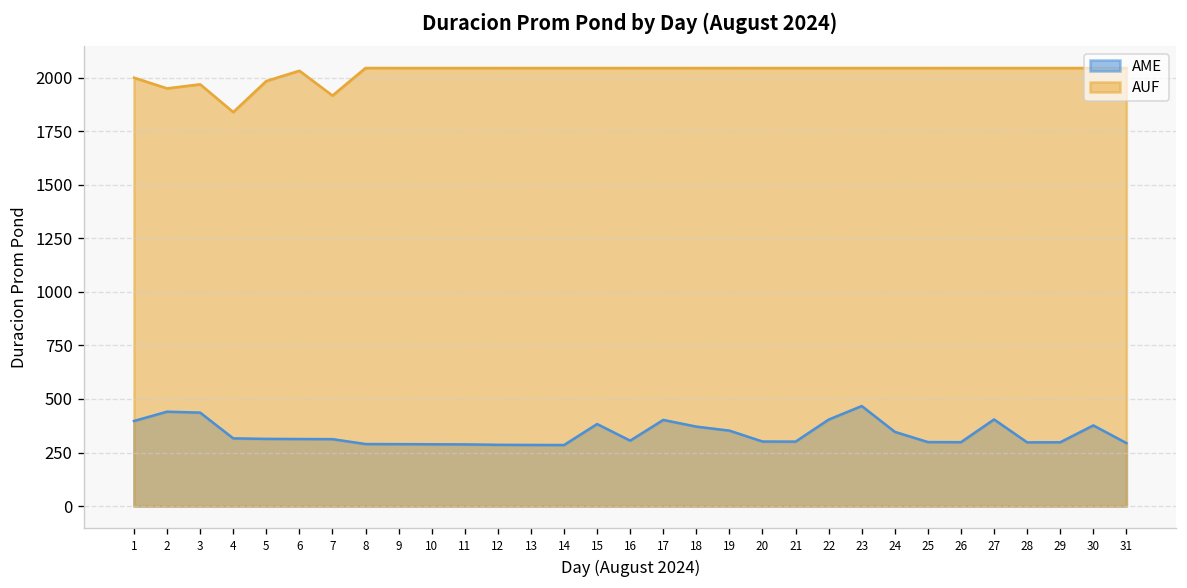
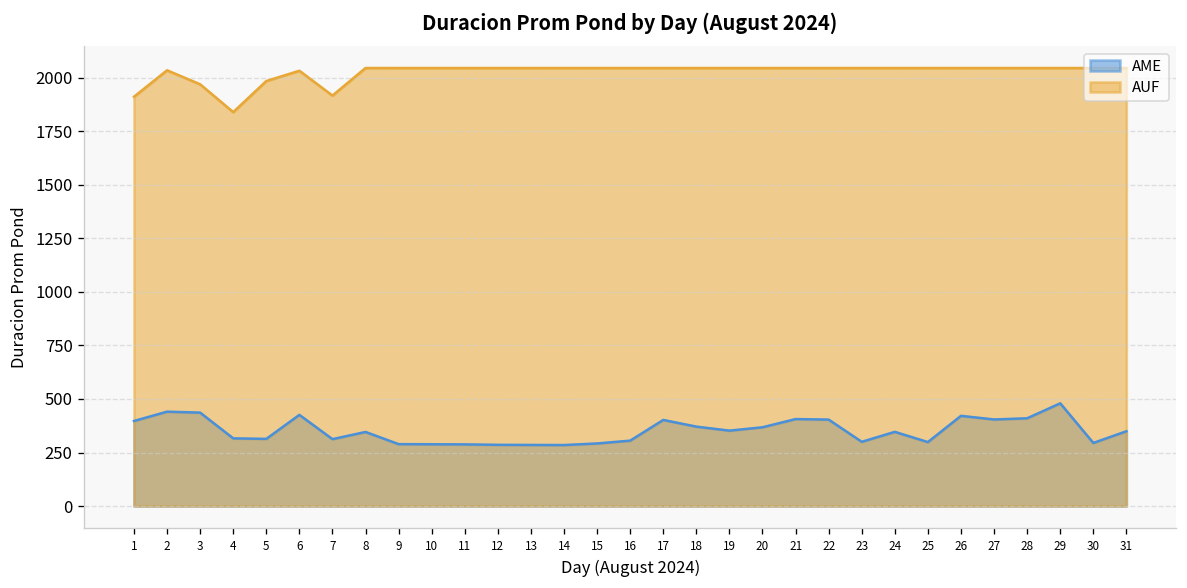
AUF, 1: 2000 -> 1910
AUF, 2: 1950 -> 2030
AME, 6: 310 -> 430
AME, 8: 290 -> 350
AME, 15: 380 -> 290
AME, 20: 300 -> 370
AME, 21: 300 -> 410
AME, 23: 470 -> 300
AME, 26: 300 -> 420
AME, 28: 300 -> 410
AME, 29: 300 -> 480
AME, 30: 380 -> 290
AME, 31: 290 -> 350
